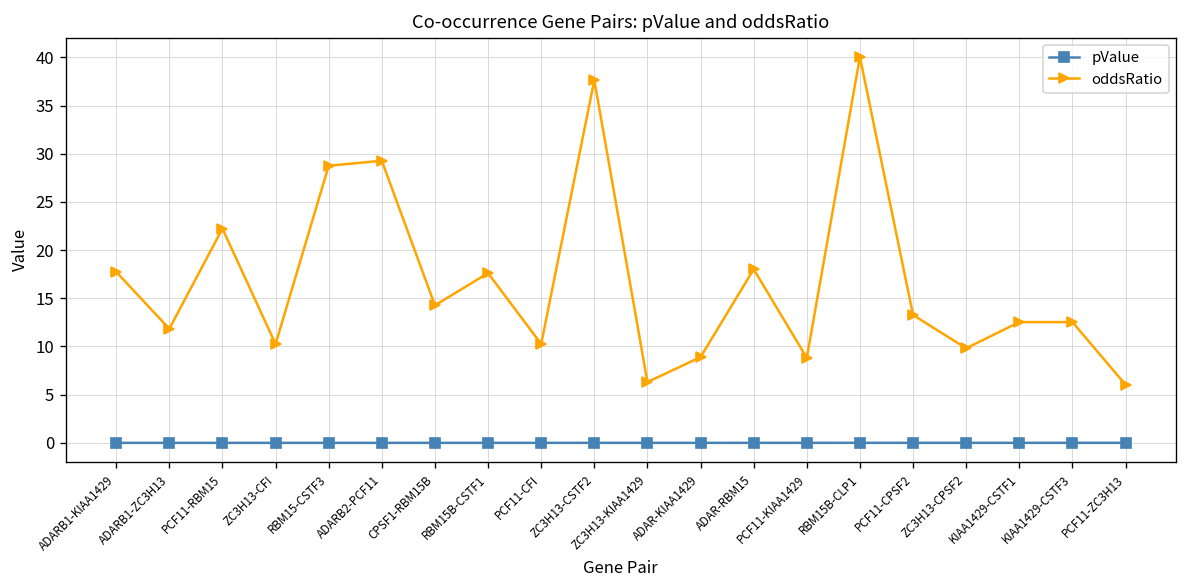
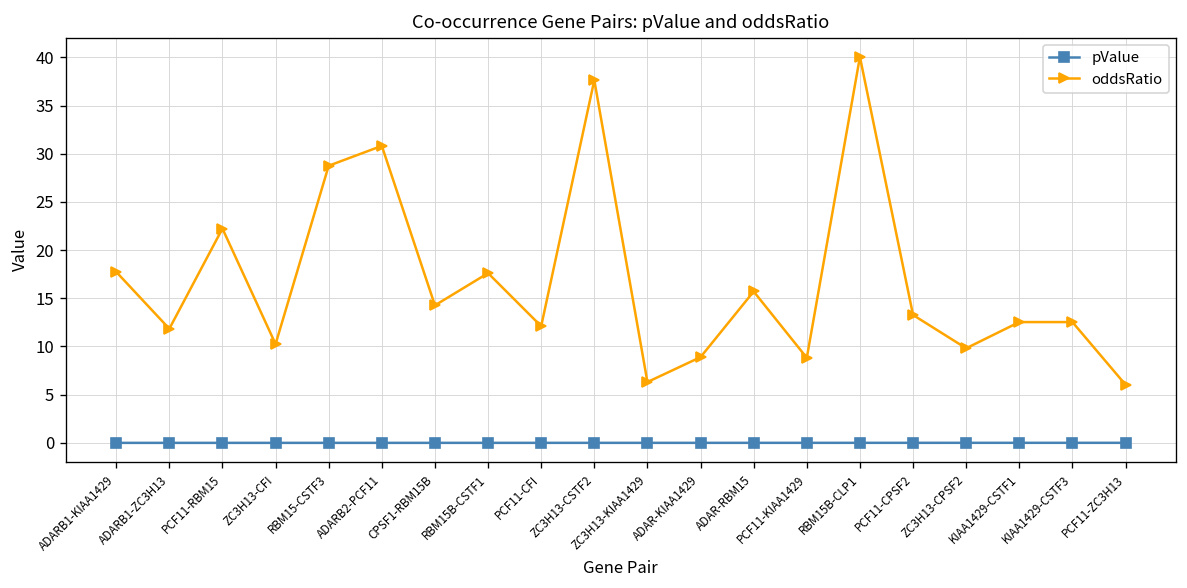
oddsRatio, ADARB2-PCF11: 29 -> 31
oddsRatio, PCF11-CFI: 10 -> 12
oddsRatio, ADAR-RBM15: 18 -> 16
